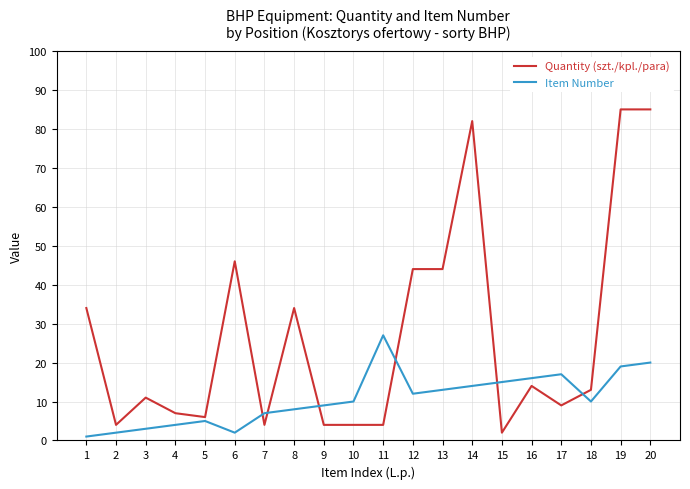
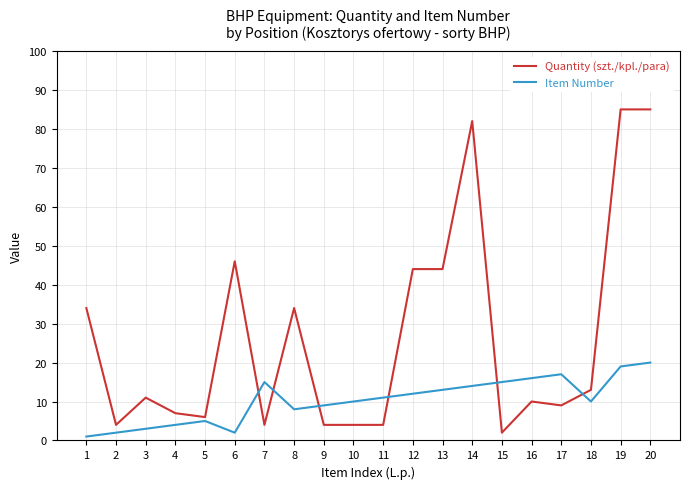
Item Number, 7: 7 -> 15
Item Number, 11: 27 -> 11
Quantity (szt./kpl./para), 16: 14 -> 10
